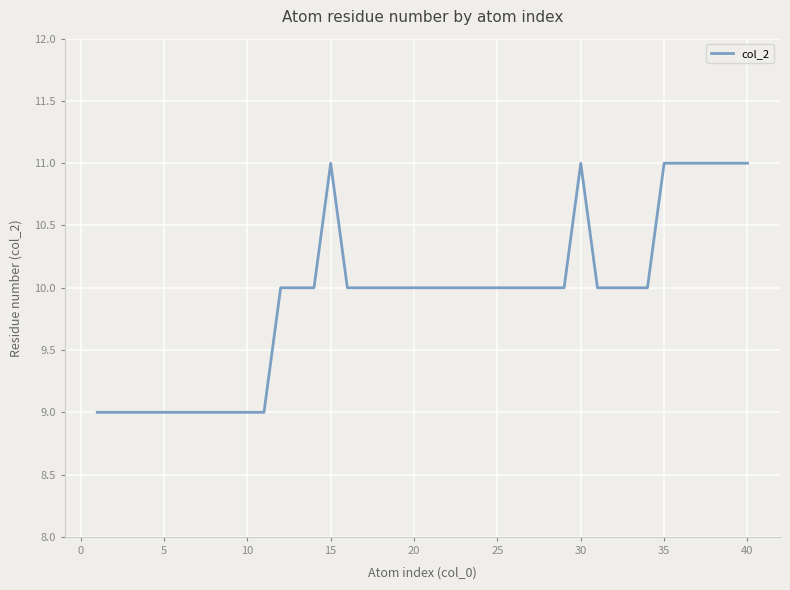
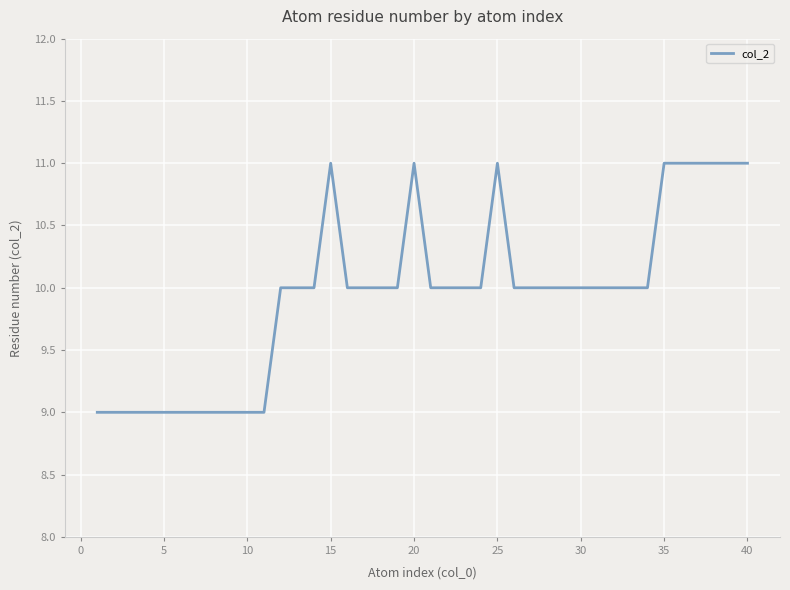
20: 10 -> 11
25: 10 -> 11
30: 11 -> 10
